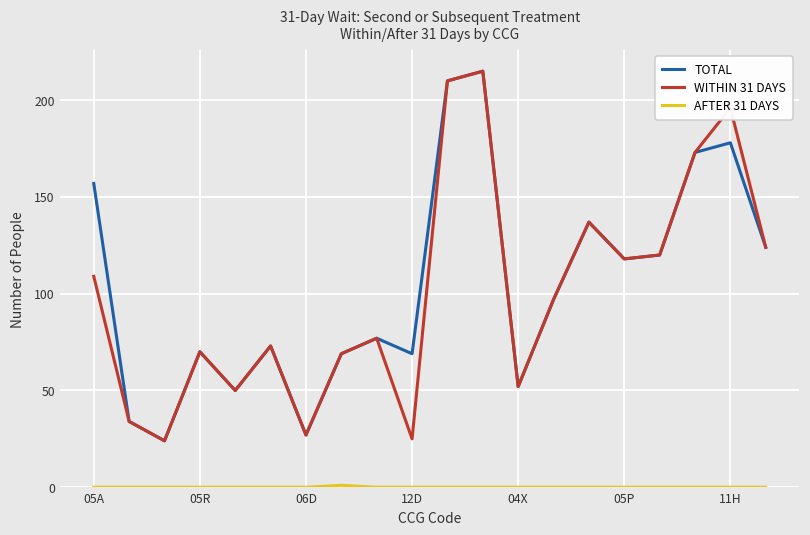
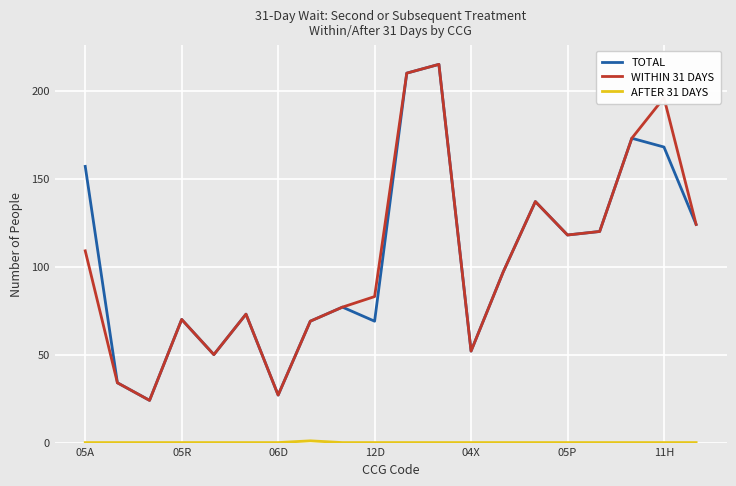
WITHIN 31 DAYS, 12D: 25 -> 83
TOTAL, 11H: 178 -> 168
